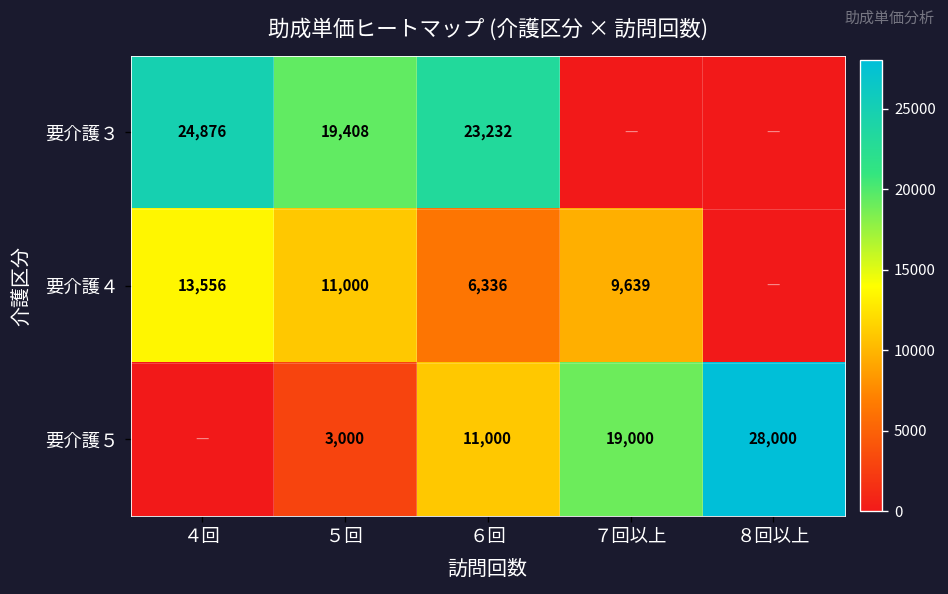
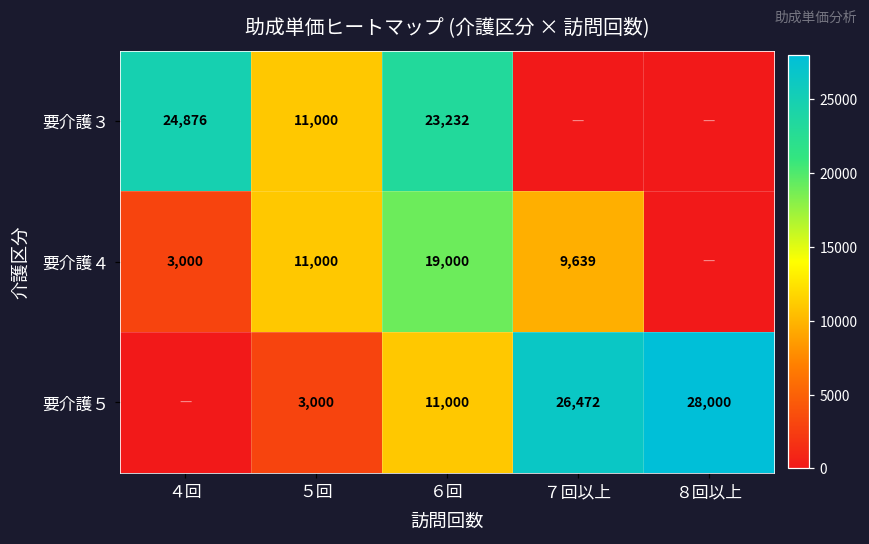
要介護３, ５回: 19,408 -> 11,000
要介護４, ４回: 13,556 -> 3,000
要介護４, ６回: 6,336 -> 19,000
要介護５, ７回以上: 19,000 -> 26,472
